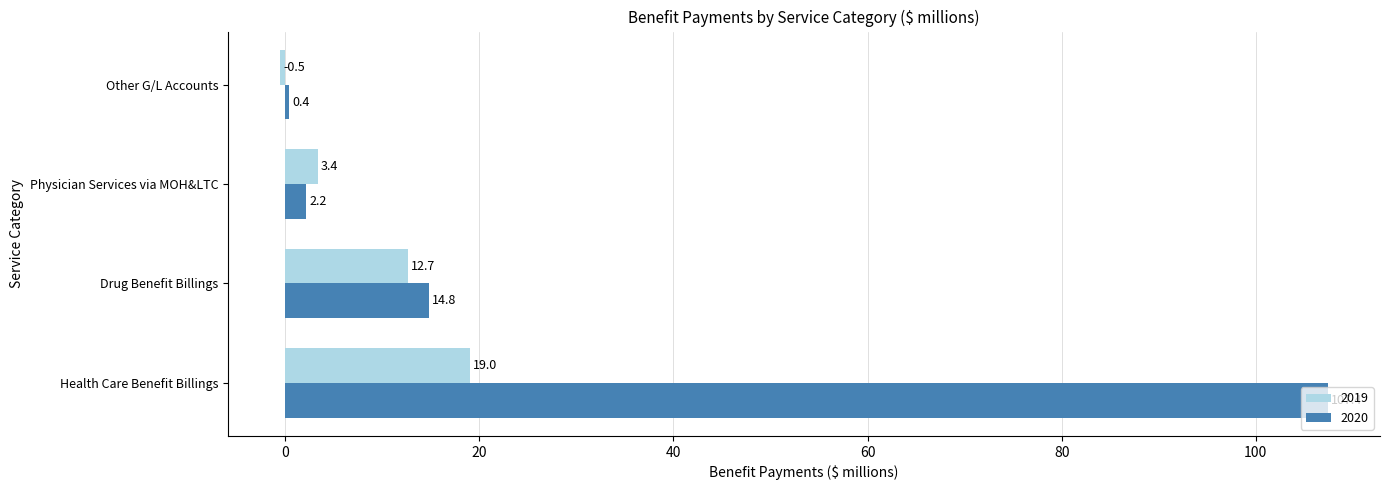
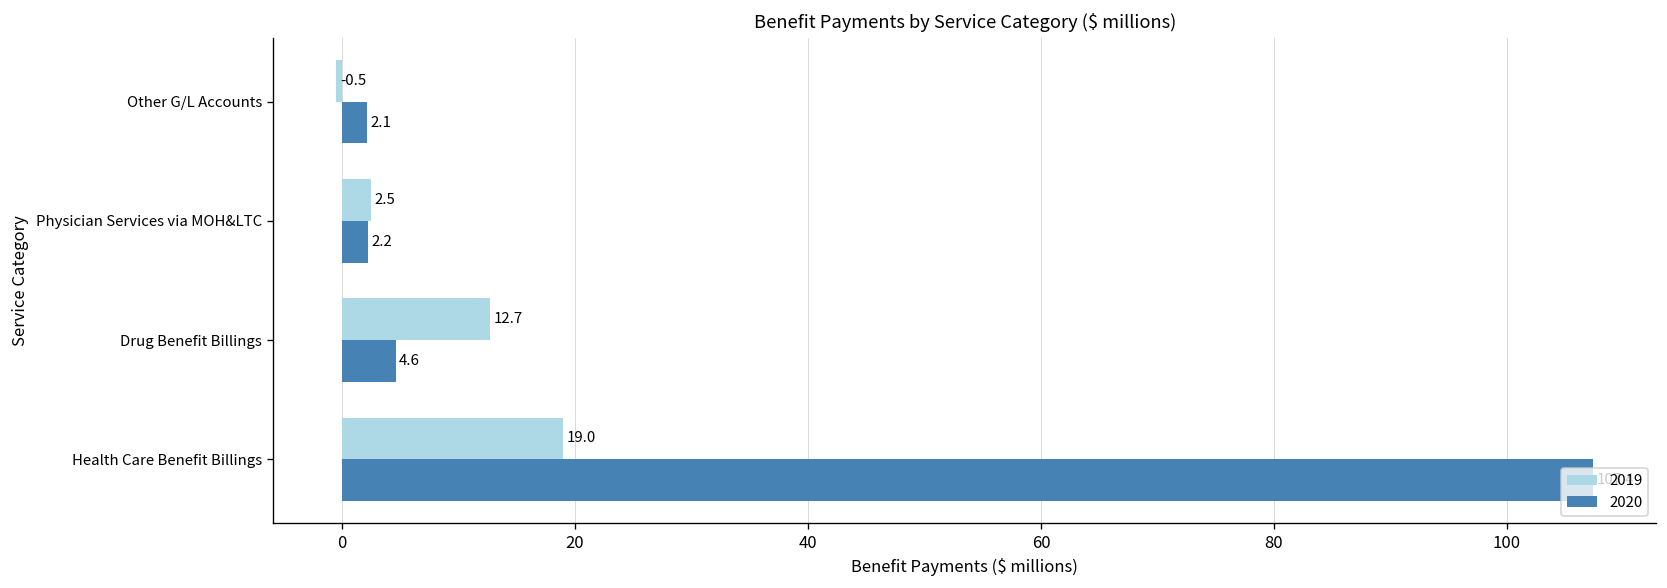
2020, Other G/L Accounts: 0.4 -> 2.1
2019, Physician Services via MOH&LTC: 3.4 -> 2.5
2020, Drug Benefit Billings: 14.8 -> 4.6
